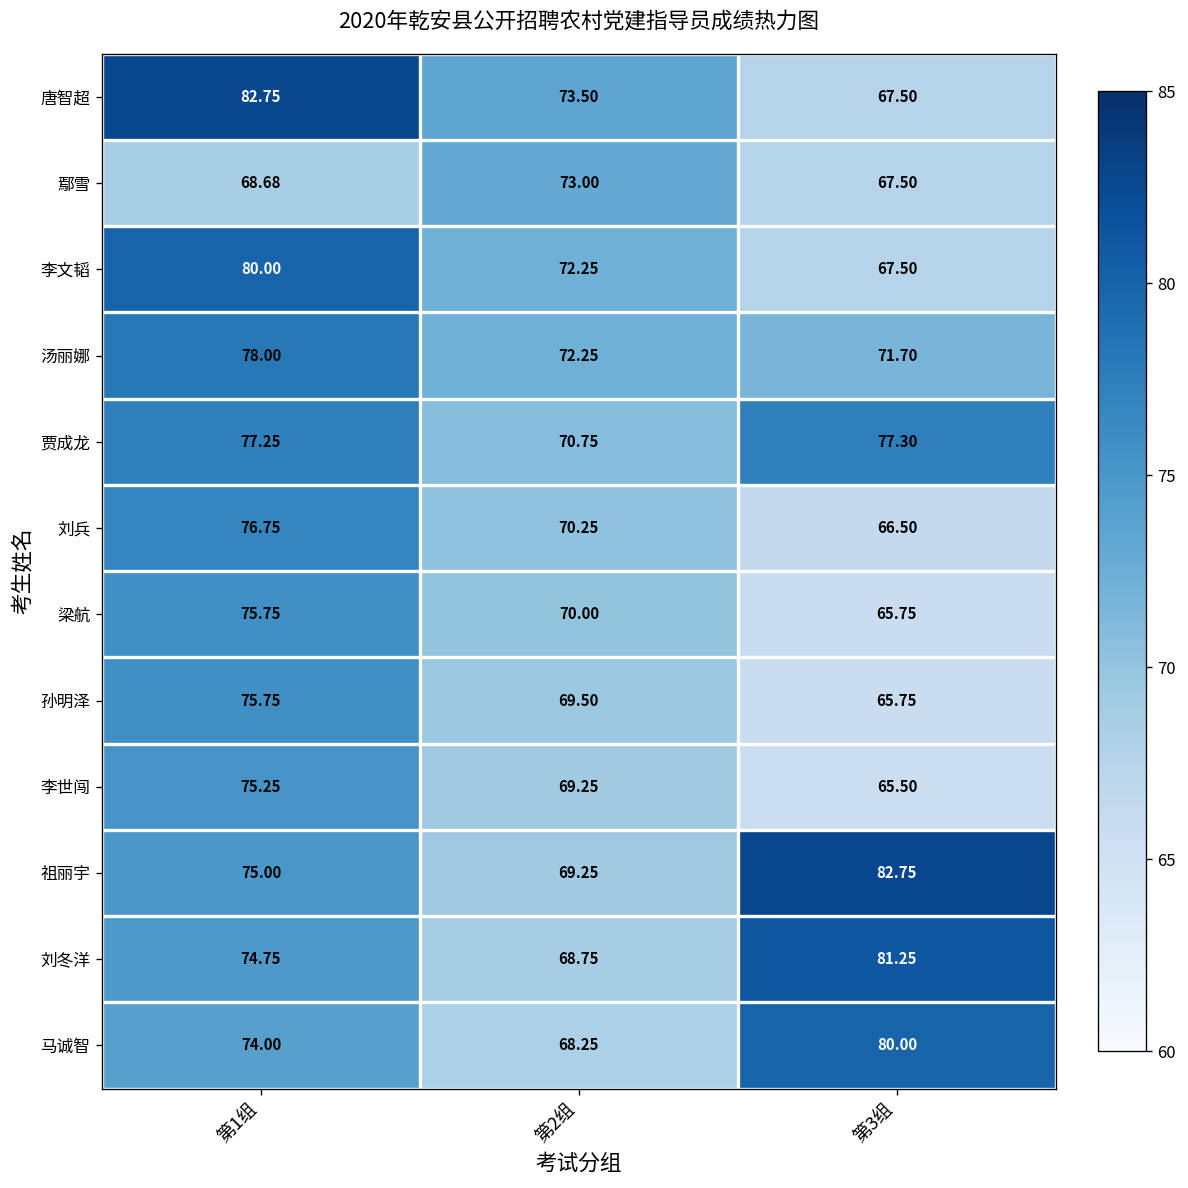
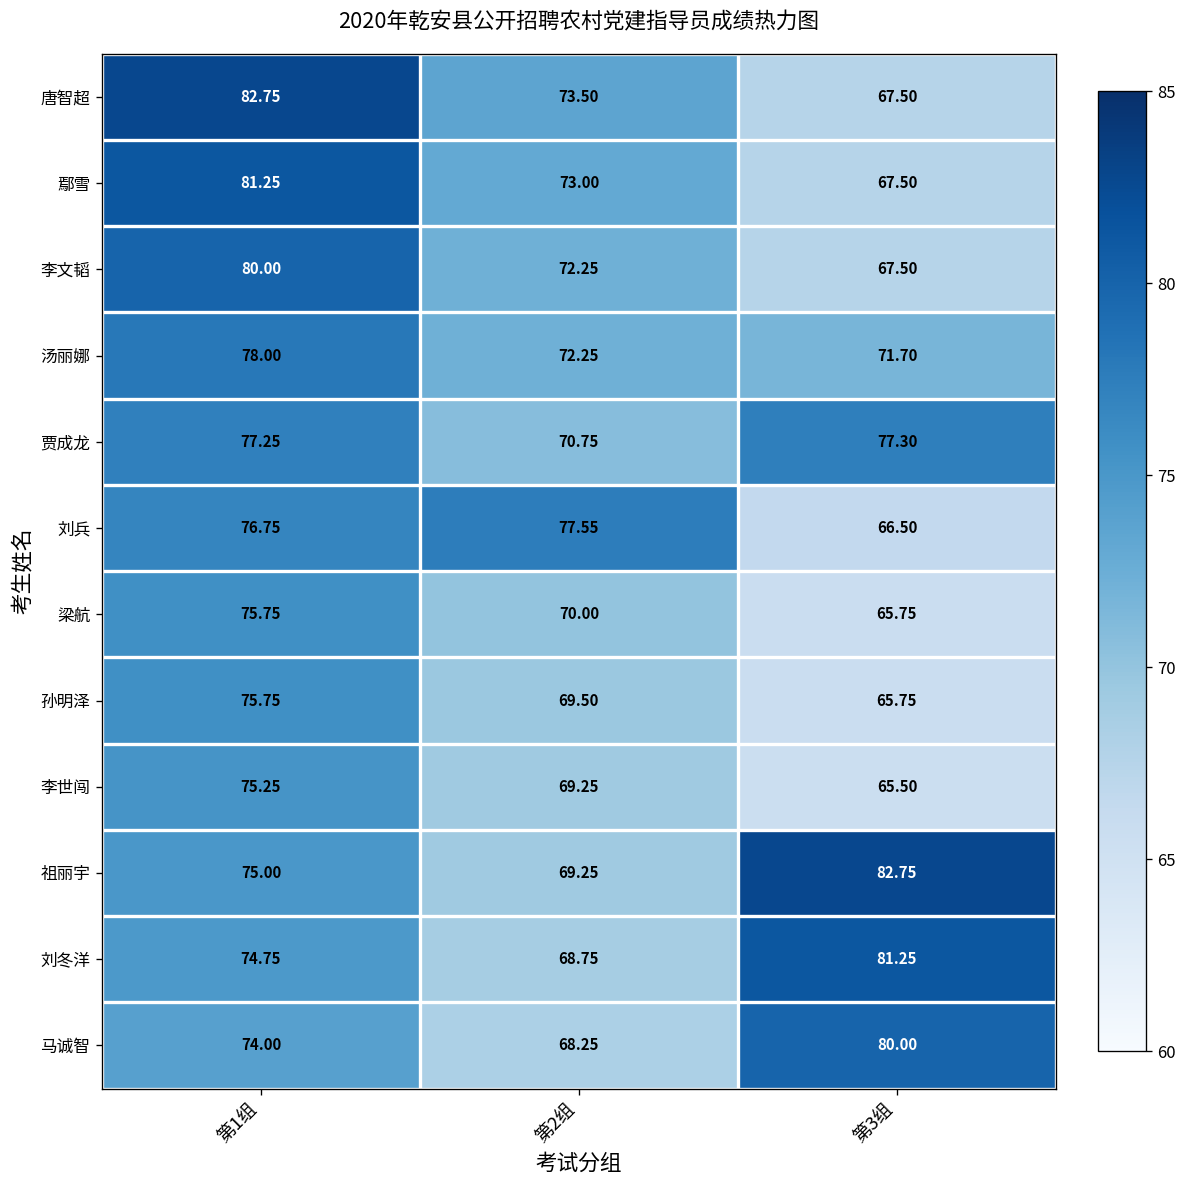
鄢雪, 第1组: 68.68 -> 81.25
刘兵, 第2组: 70.25 -> 77.55
